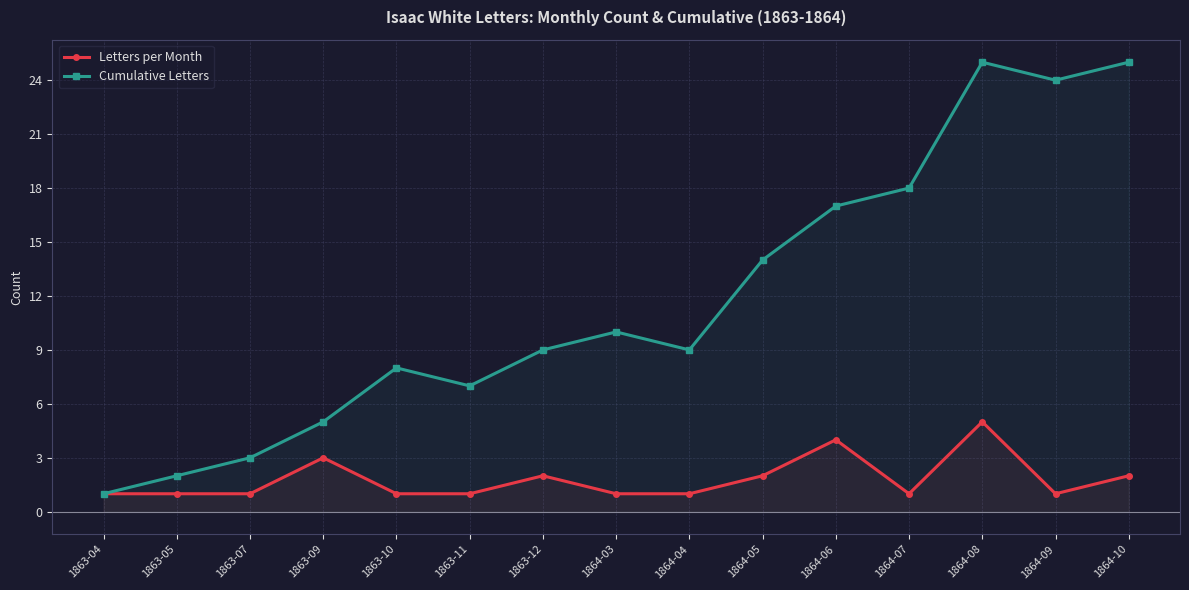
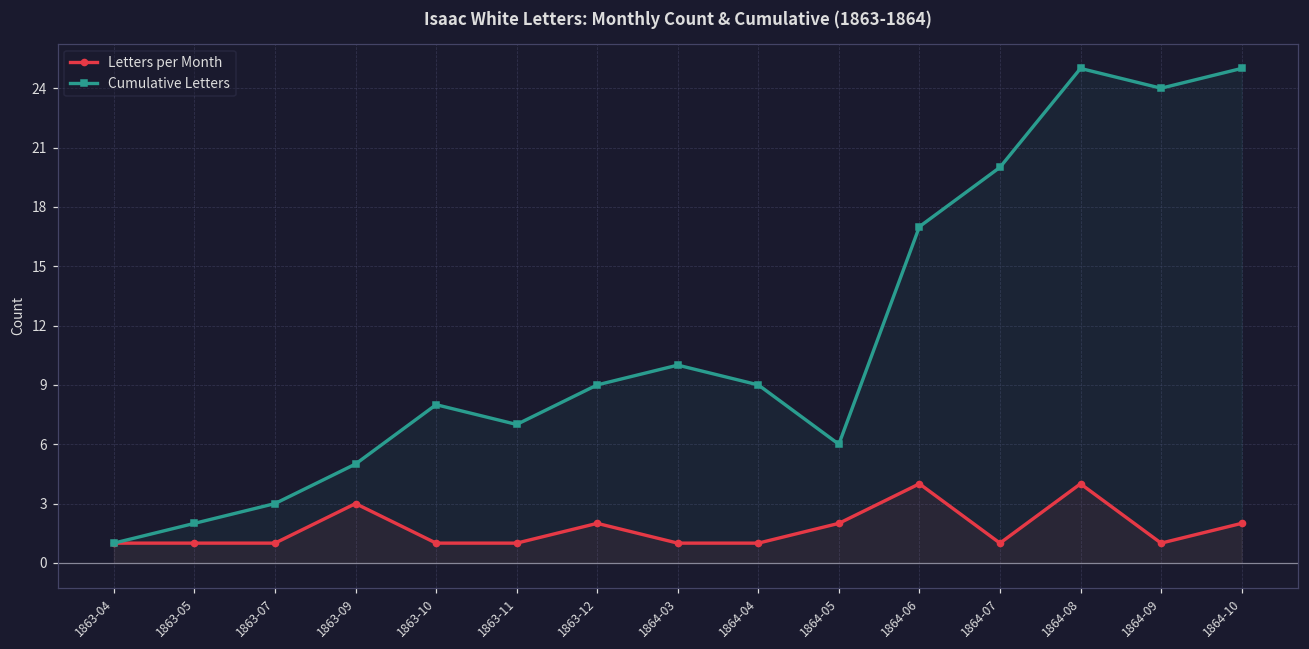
Cumulative Letters, 1864-05: 14 -> 6
Cumulative Letters, 1864-07: 18 -> 20
Letters per Month, 1864-08: 5 -> 4
